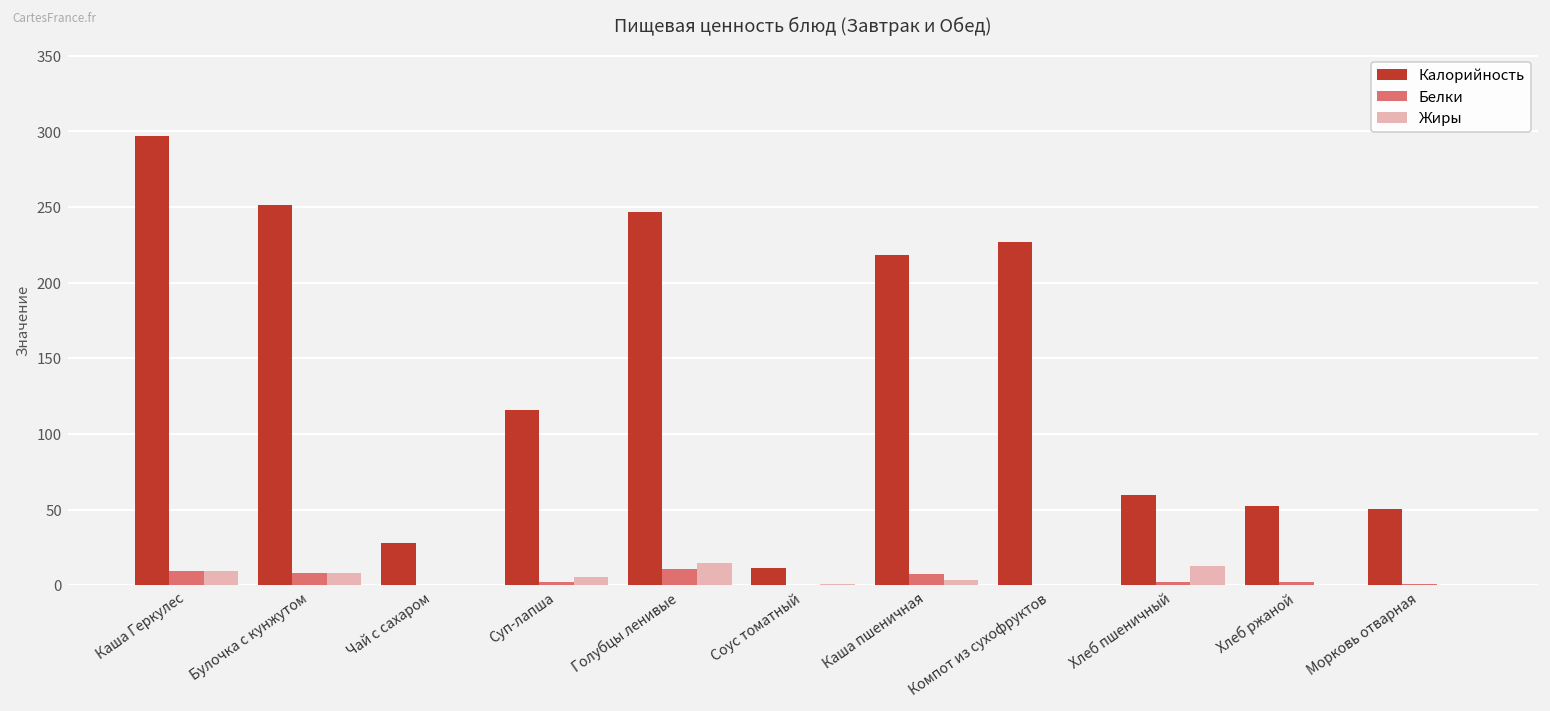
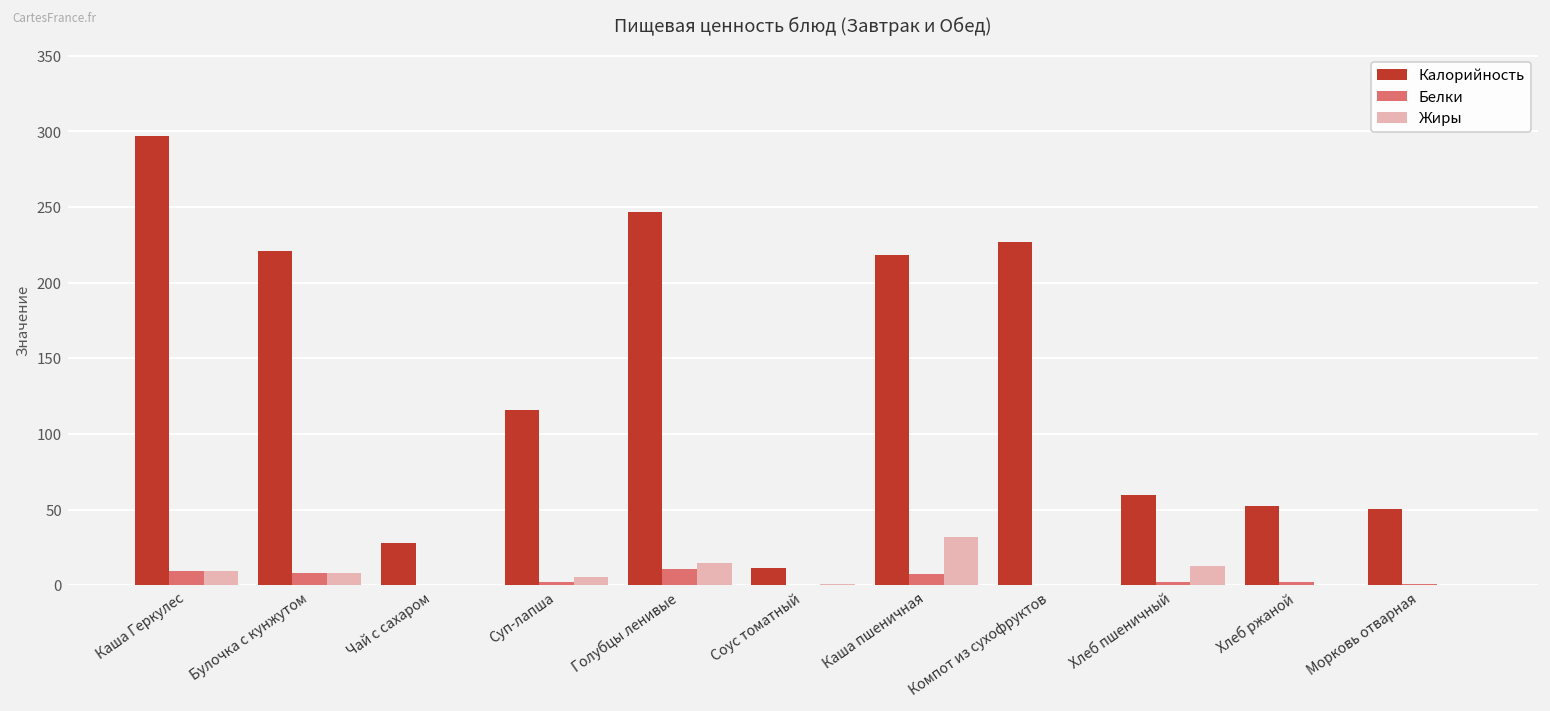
Калорийность, Булочка с кунжутом: 251 -> 221
Жиры, Каша пшеничная: 3 -> 32
